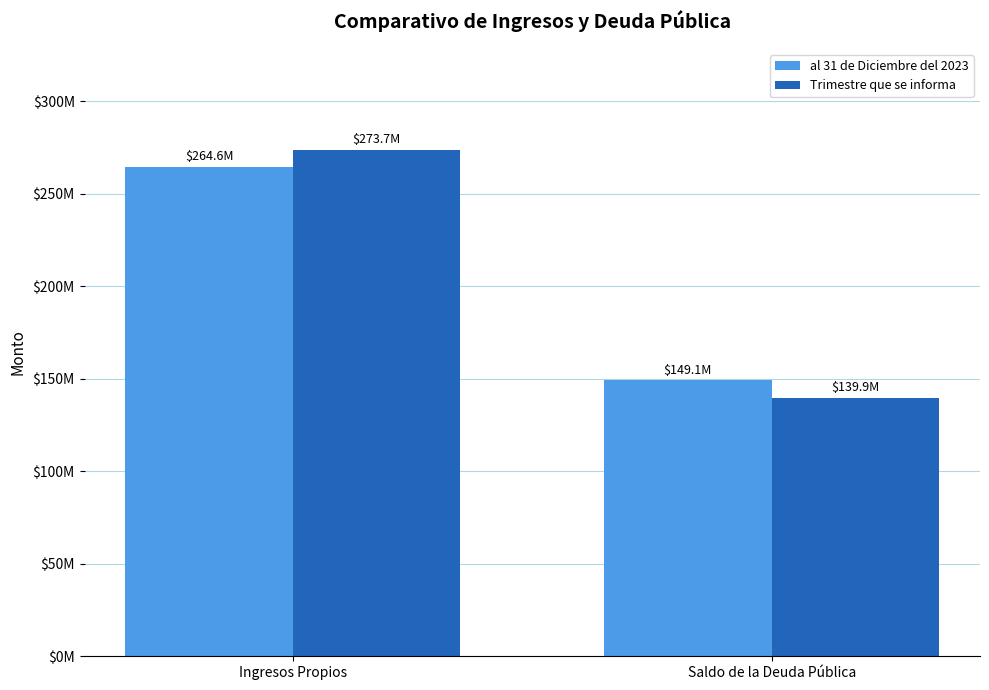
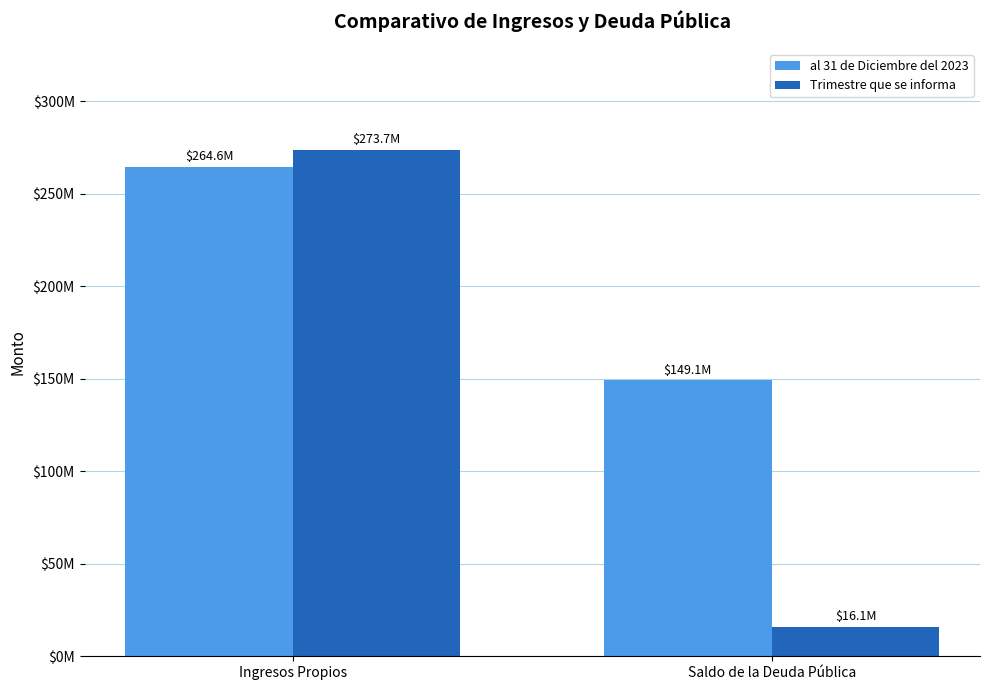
Trimestre que se informa, Saldo de la Deuda Pública: $139.9M -> $16.1M
